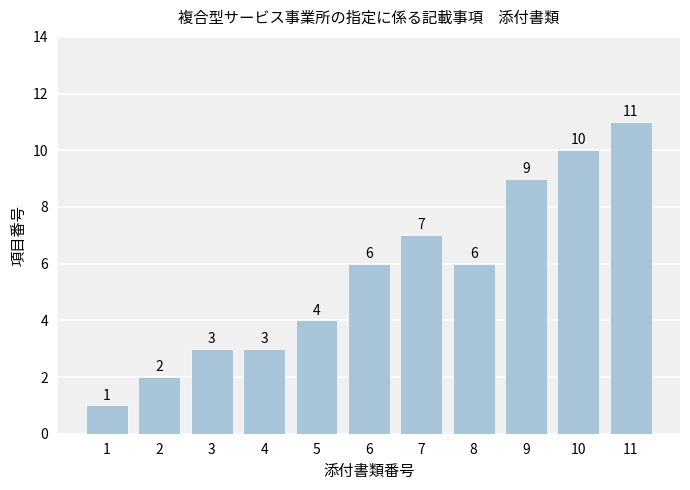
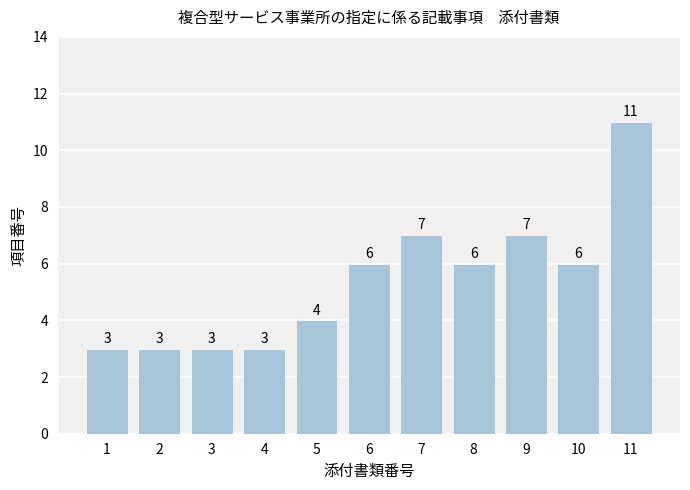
1: 1 -> 3
2: 2 -> 3
9: 9 -> 7
10: 10 -> 6
